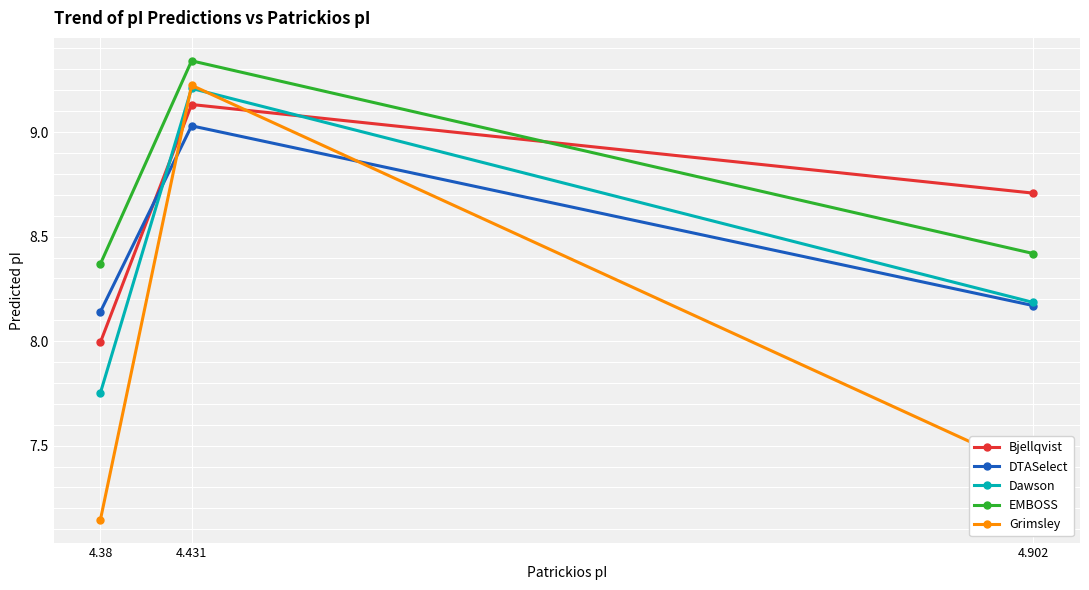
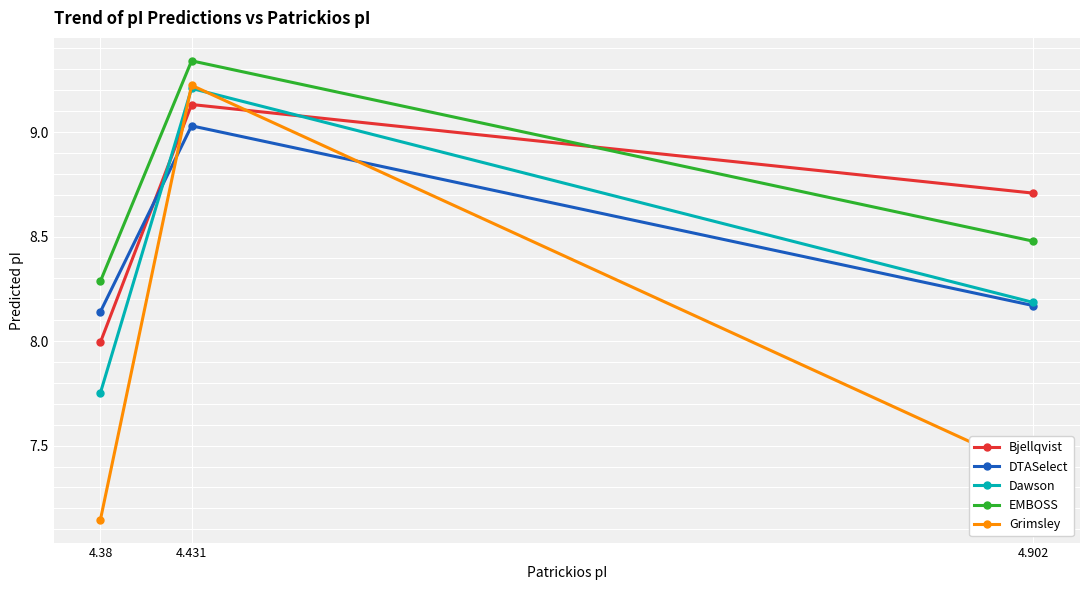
EMBOSS, 4.38: 8.37 -> 8.29
EMBOSS, 4.902: 8.42 -> 8.48
